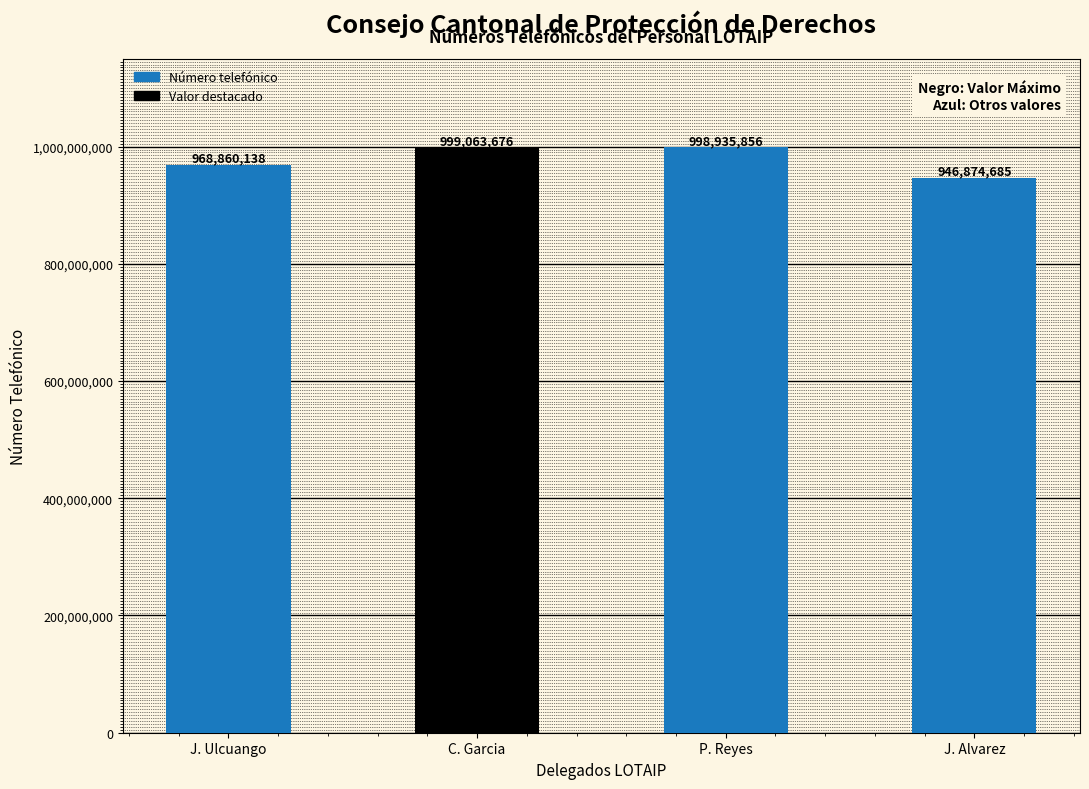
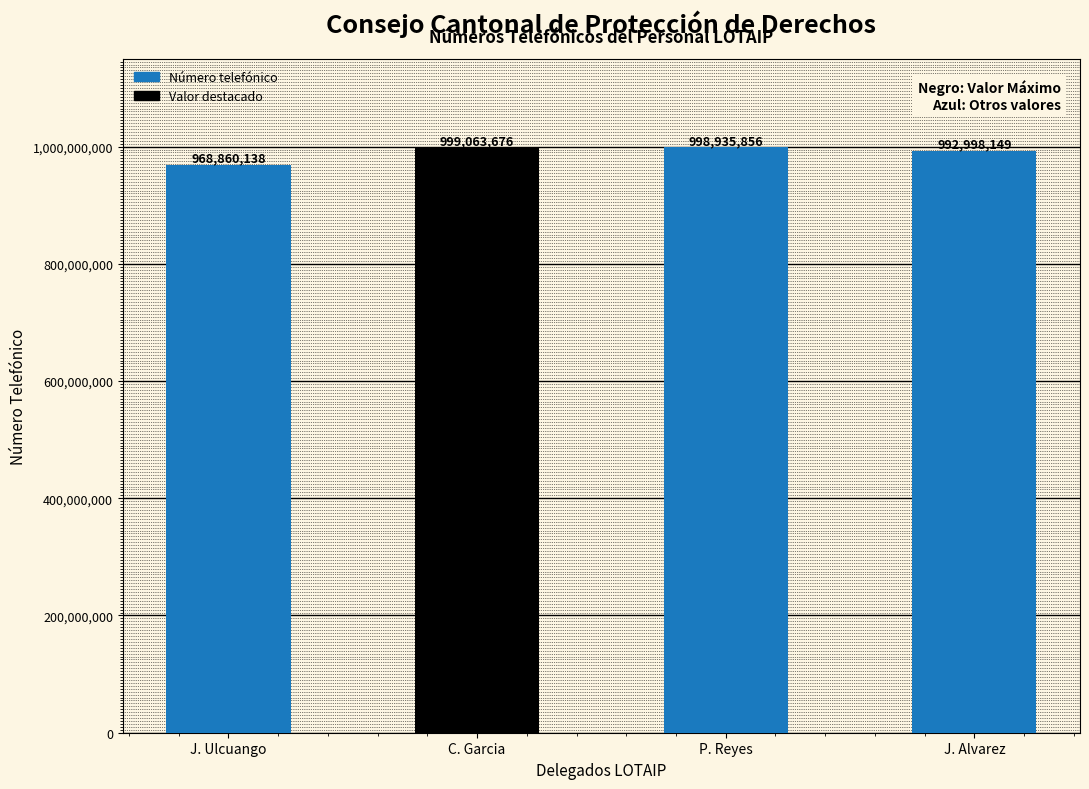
J. Alvarez: 946,874,685 -> 992,998,149
